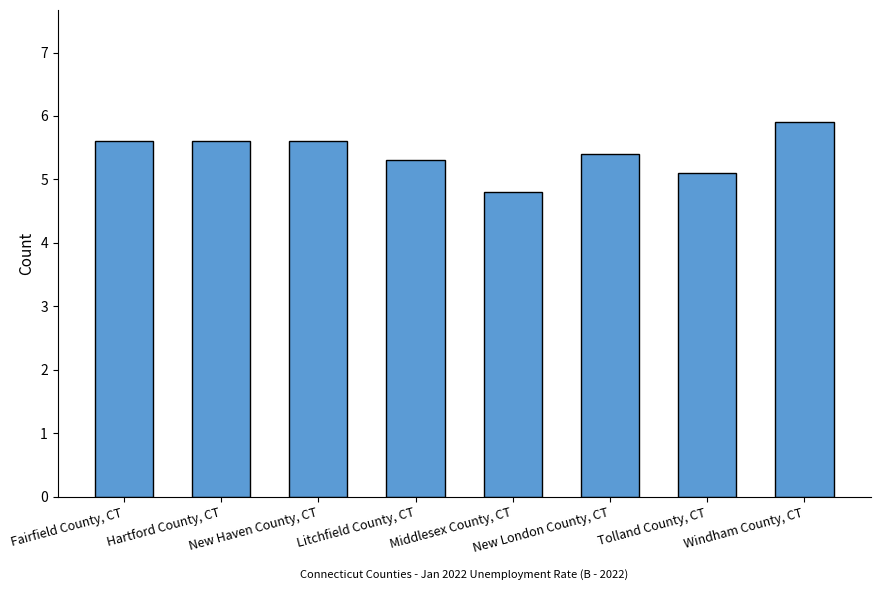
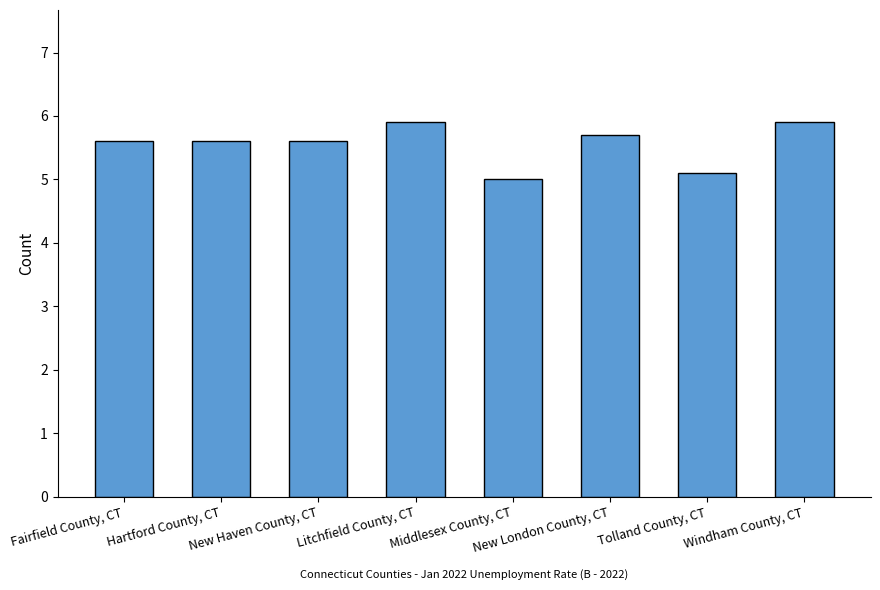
Litchfield County, CT: 5.3 -> 5.9
Middlesex County, CT: 4.8 -> 5.0
New London County, CT: 5.4 -> 5.7
